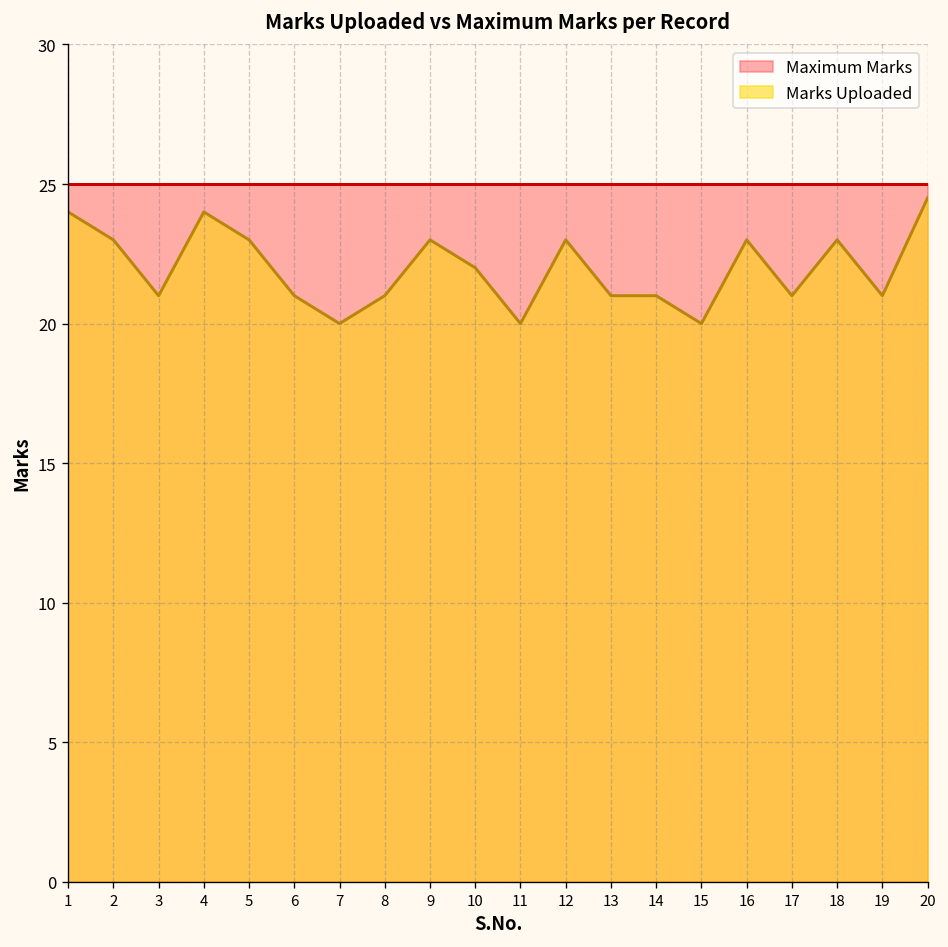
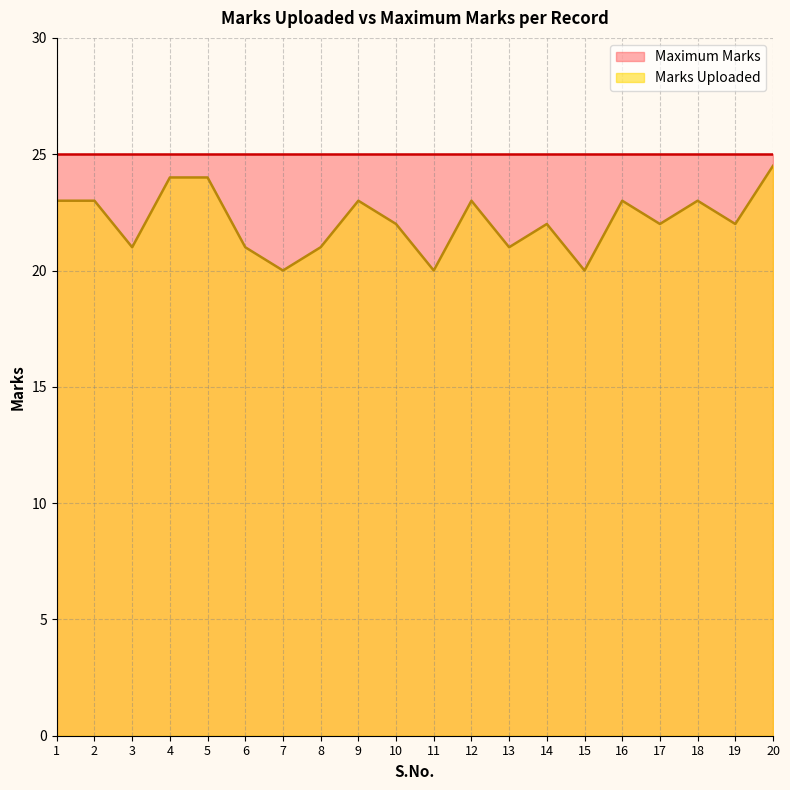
Marks Uploaded, 1: 24 -> 23
Marks Uploaded, 5: 23 -> 24
Marks Uploaded, 14: 21 -> 22
Marks Uploaded, 17: 21 -> 22
Marks Uploaded, 19: 21 -> 22
